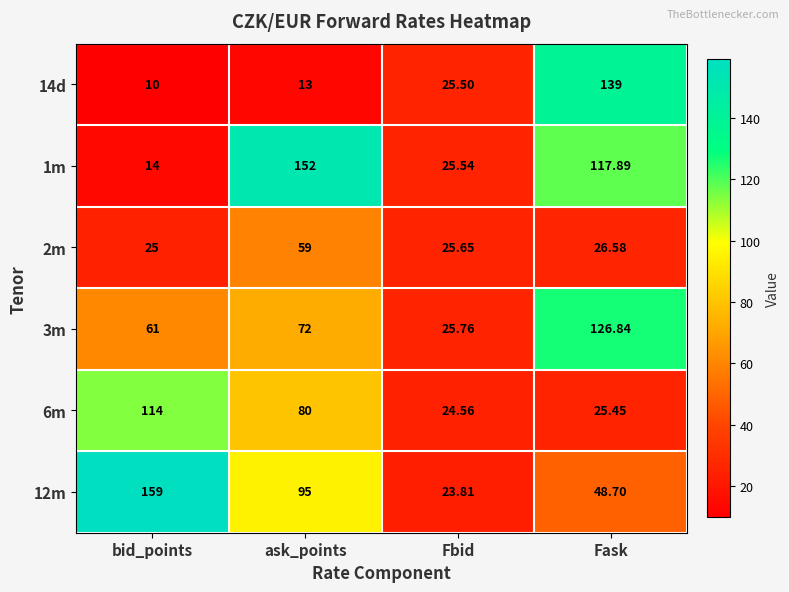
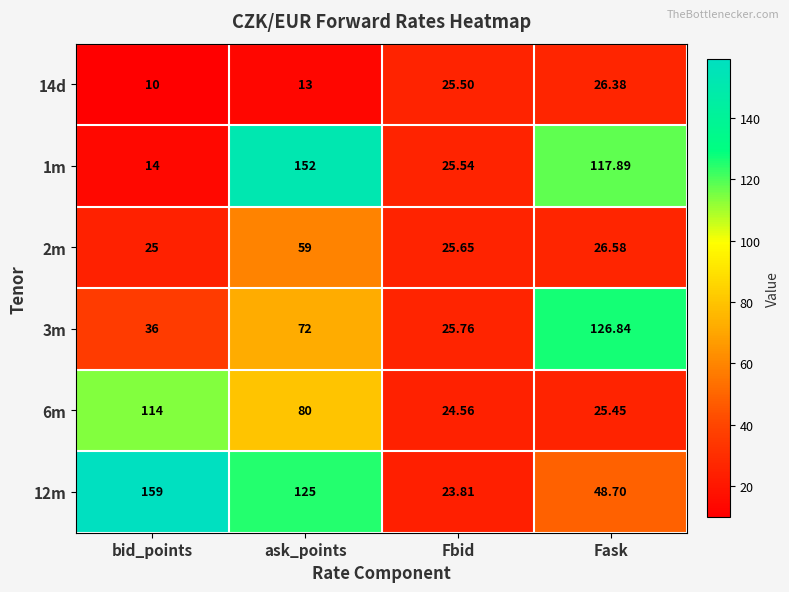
14d, Fask: 139 -> 26.38
3m, bid_points: 61 -> 36
12m, ask_points: 95 -> 125
